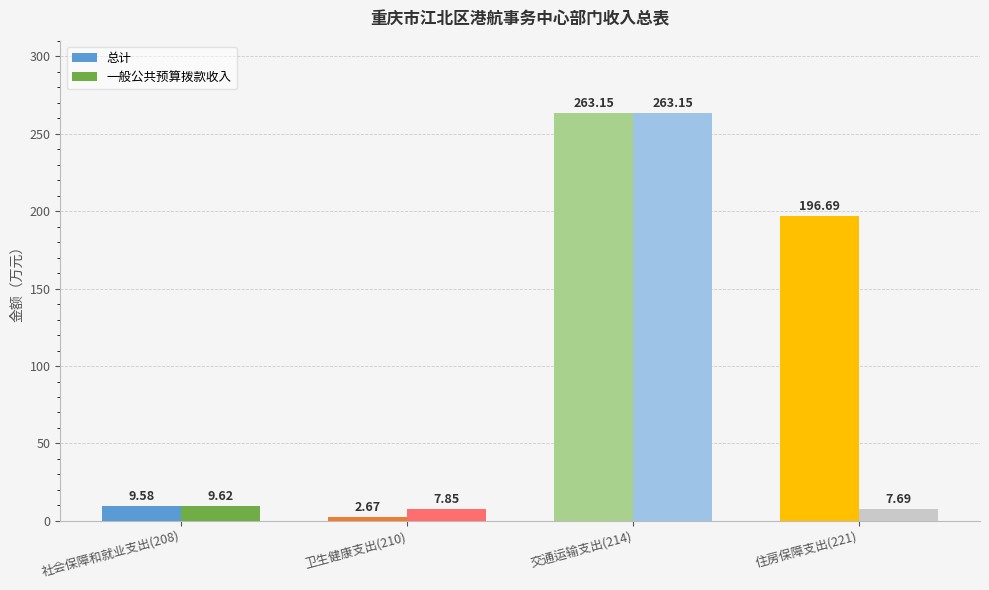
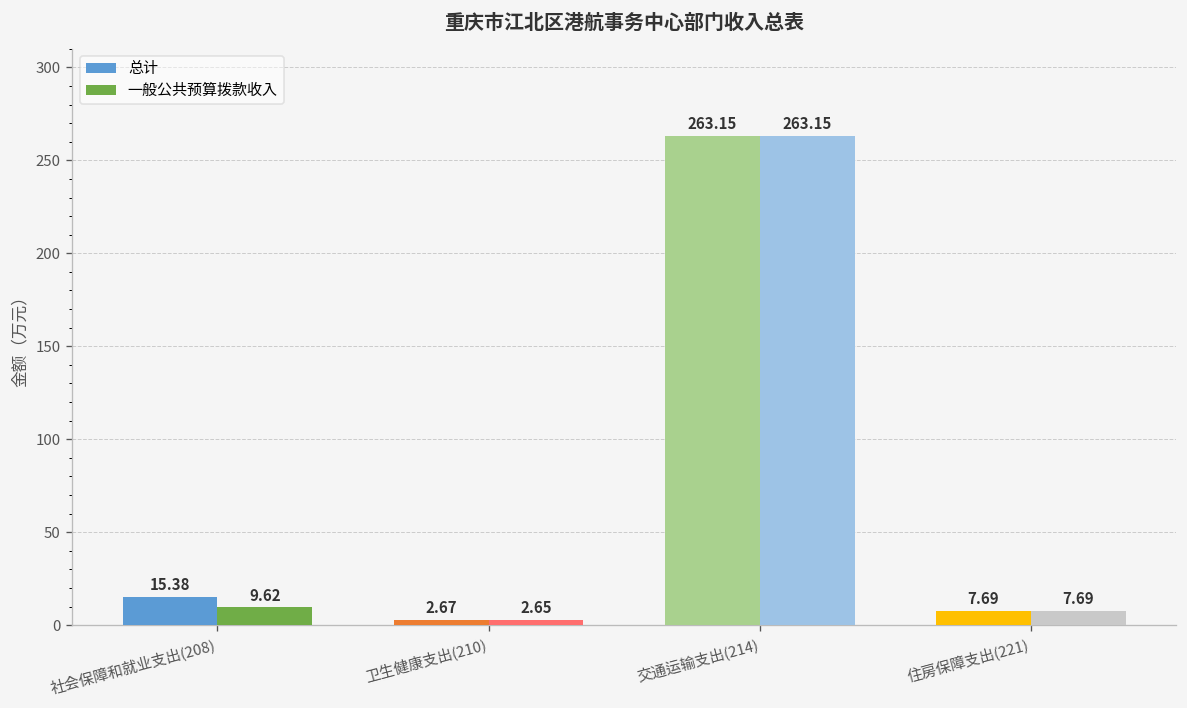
总计, 社会保障和就业支出(208): 9.58 -> 15.38
一般公共预算拨款收入, 卫生健康支出(210): 7.85 -> 2.65
总计, 住房保障支出(221): 196.69 -> 7.69
